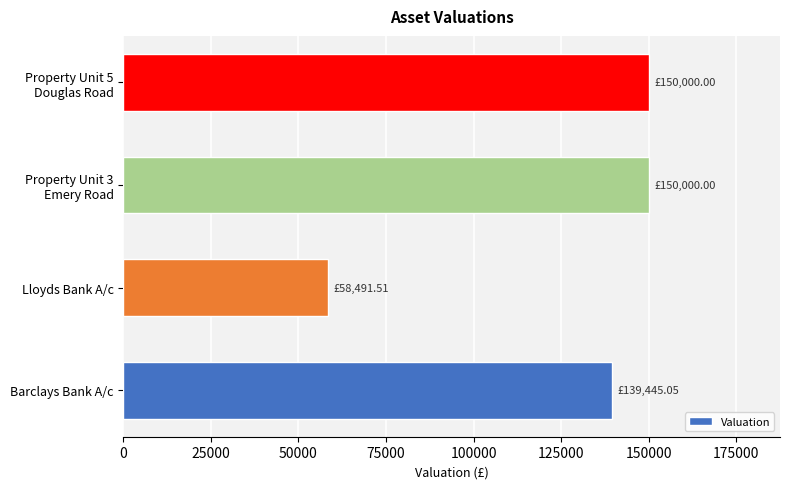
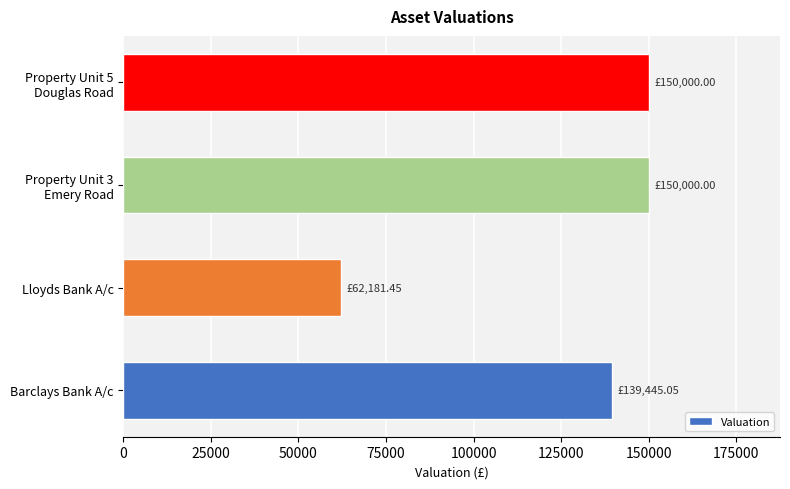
Lloyds Bank A/c: £58,491.51 -> £62,181.45
